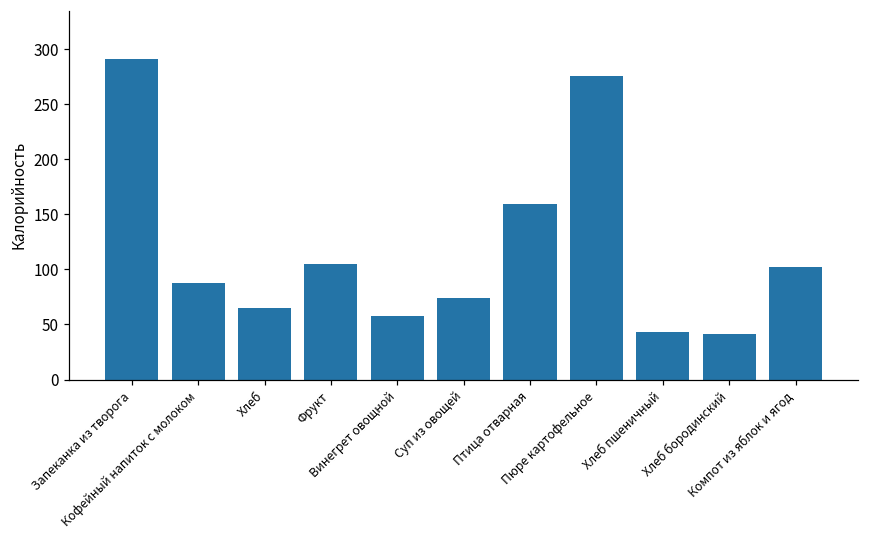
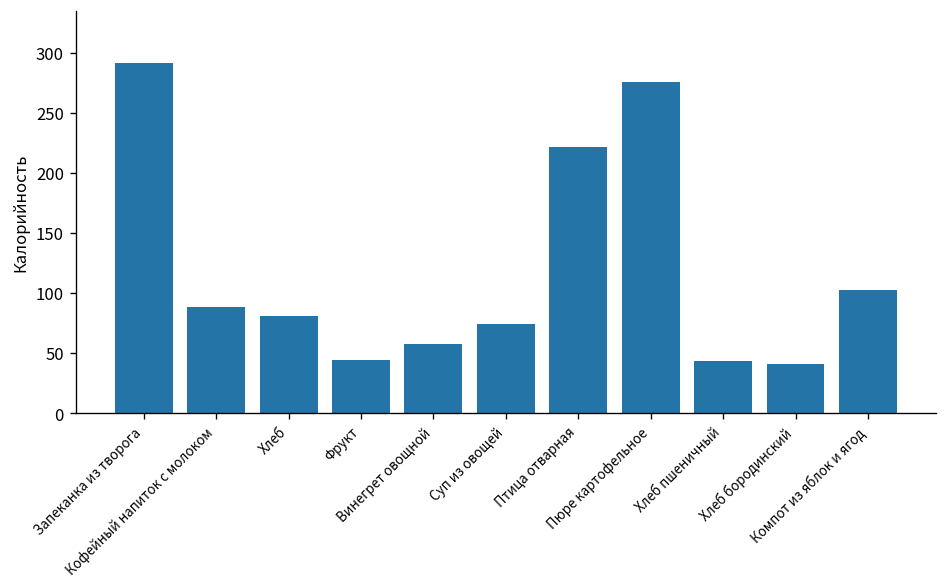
Хлеб: 65 -> 81
Фрукт: 105 -> 44
Птица отварная: 159 -> 222
